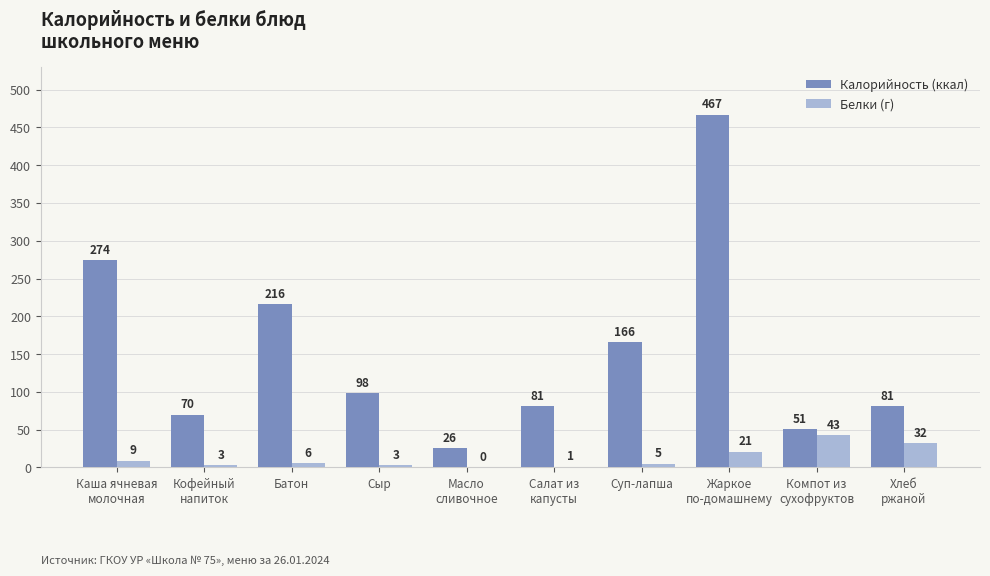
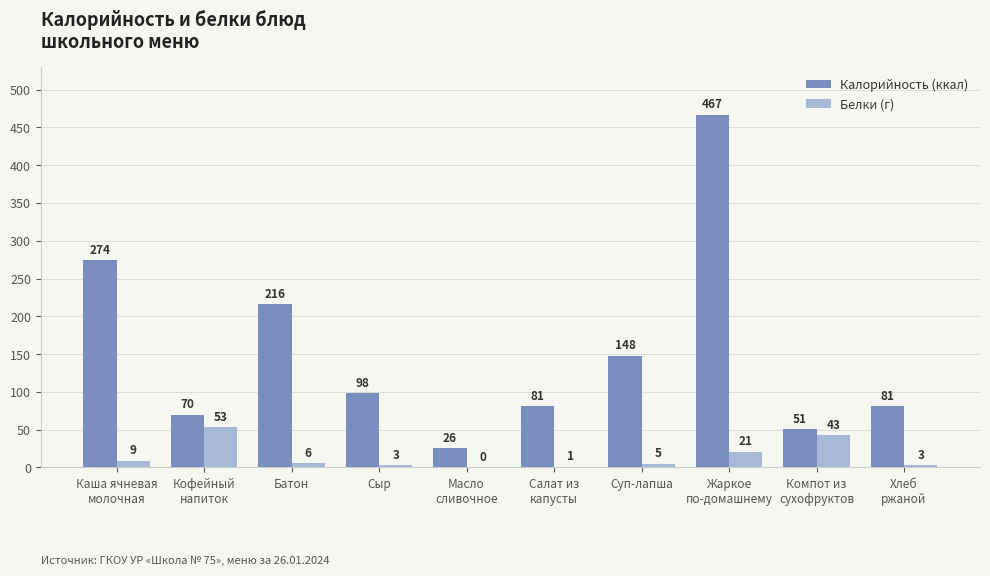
Белки (г), Кофейный напиток: 3 -> 53
Калорийность (ккал), Суп-лапша: 166 -> 148
Белки (г), Хлеб ржаной: 32 -> 3
